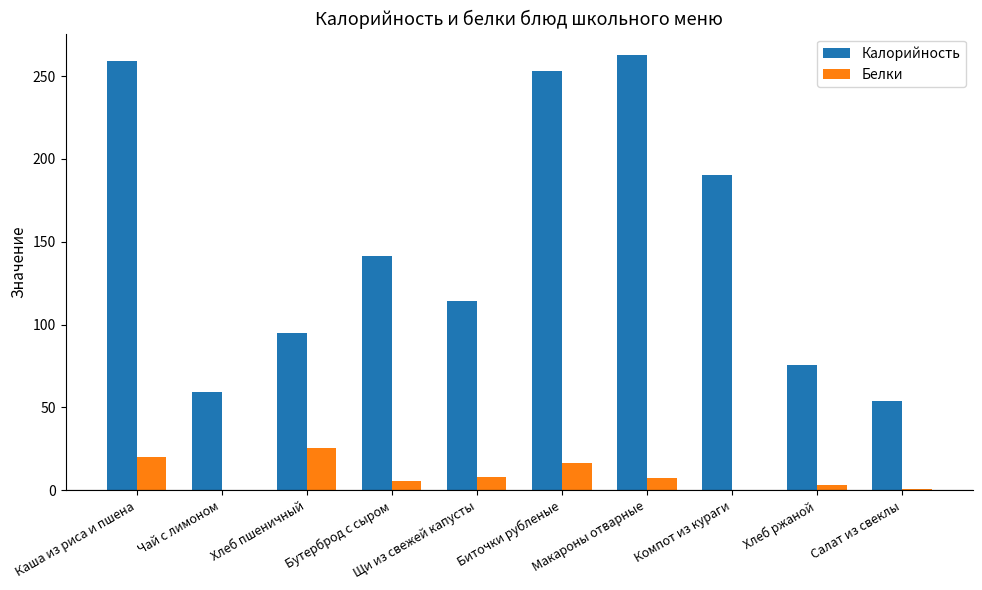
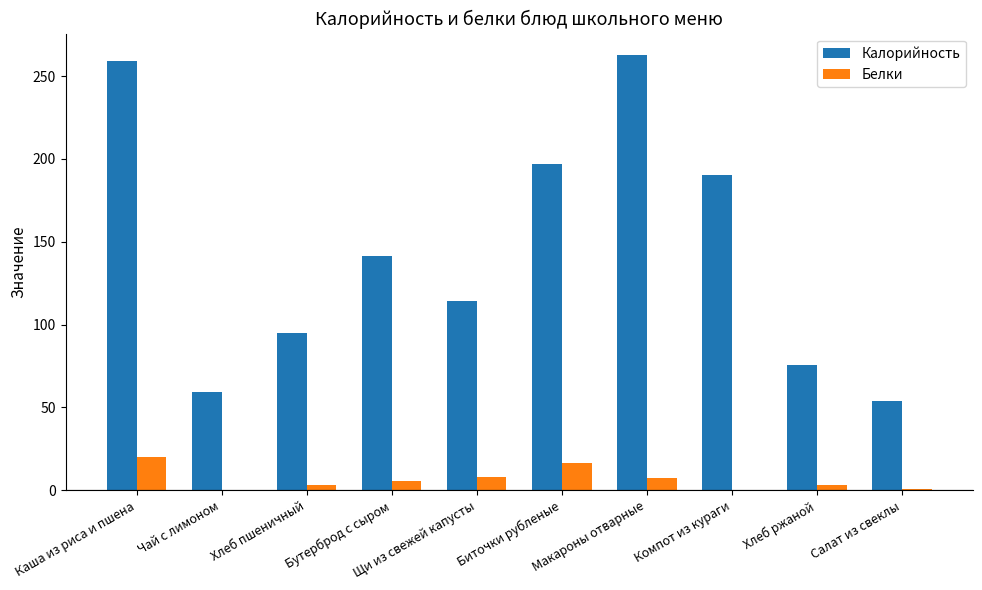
Белки, Хлеб пшеничный: 26 -> 3
Калорийность, Биточки рубленые: 253 -> 197
